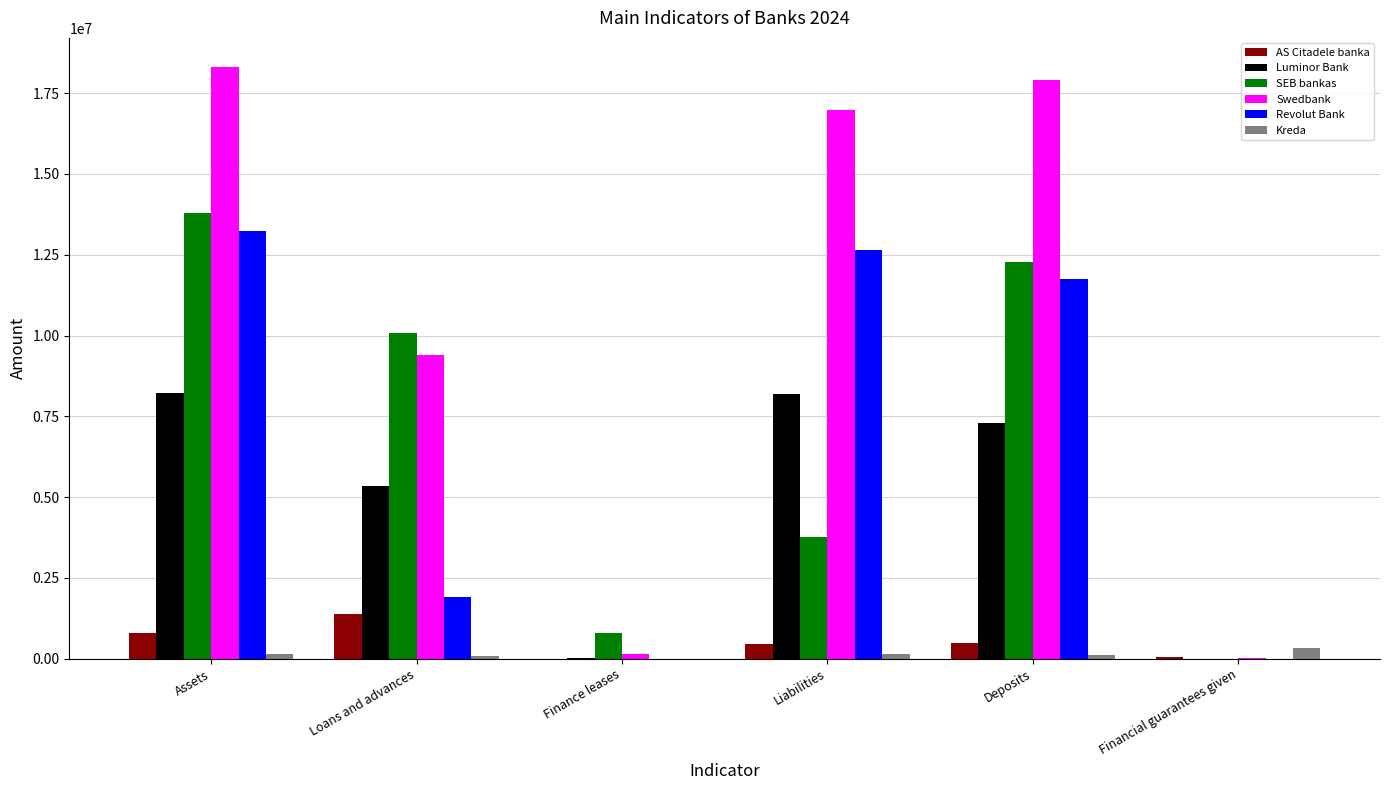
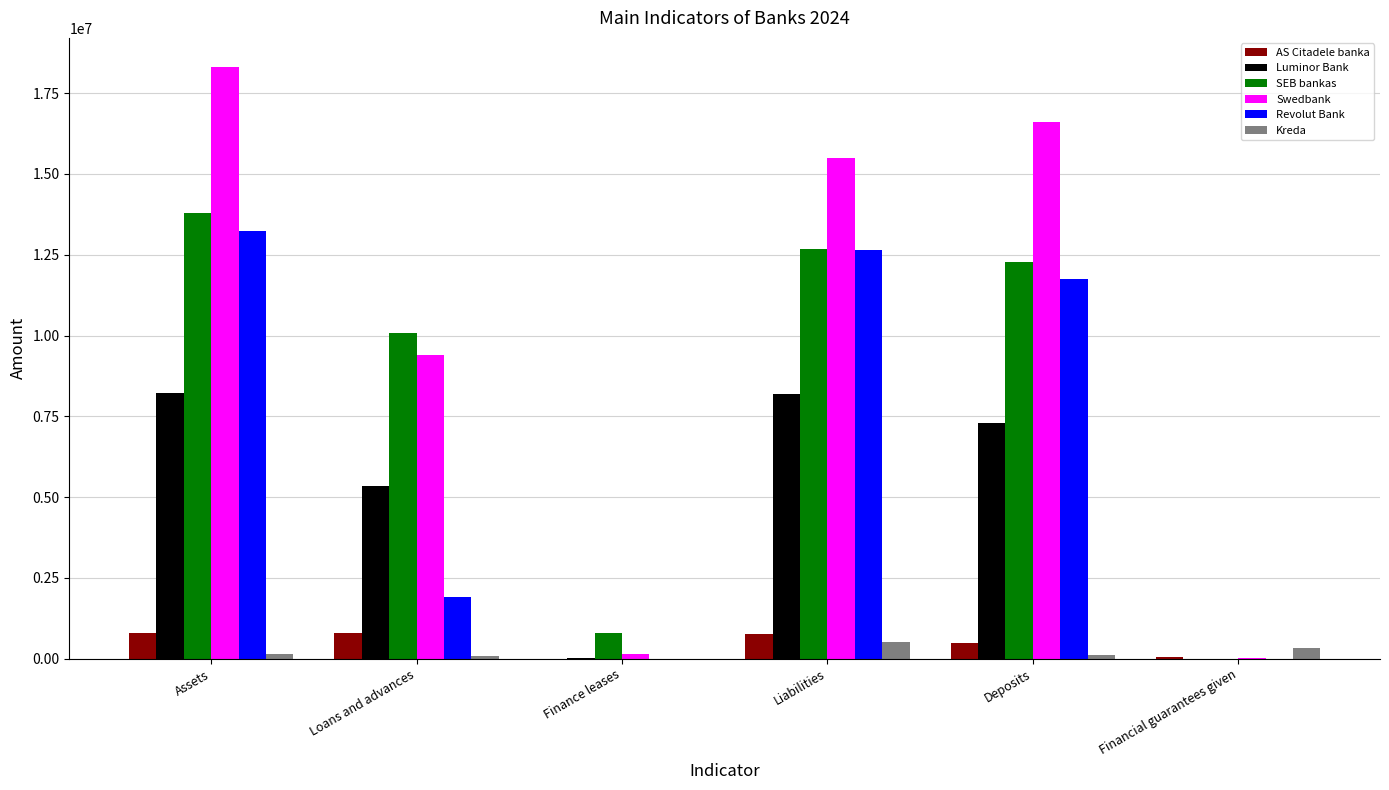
AS Citadele banka, Loans and advances: 1400000 -> 800000
AS Citadele banka, Liabilities: 500000 -> 800000
SEB bankas, Liabilities: 3800000 -> 12700000
Swedbank, Liabilities: 17000000 -> 15500000
Kreda, Liabilities: 100000 -> 500000
Swedbank, Deposits: 17900000 -> 16600000
